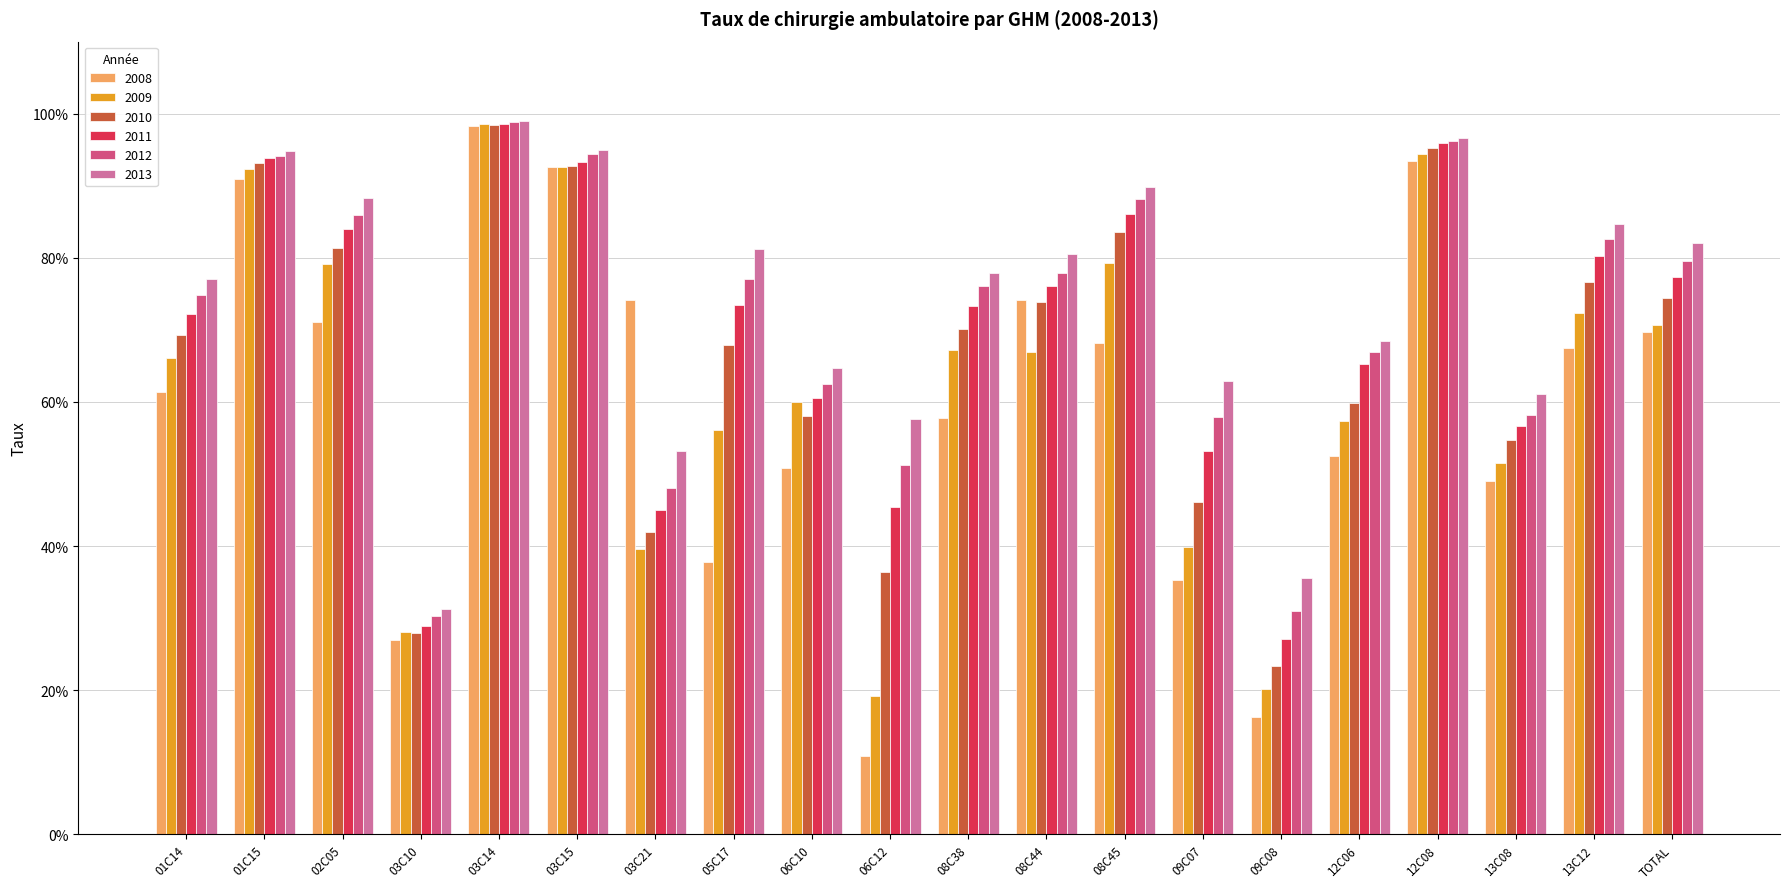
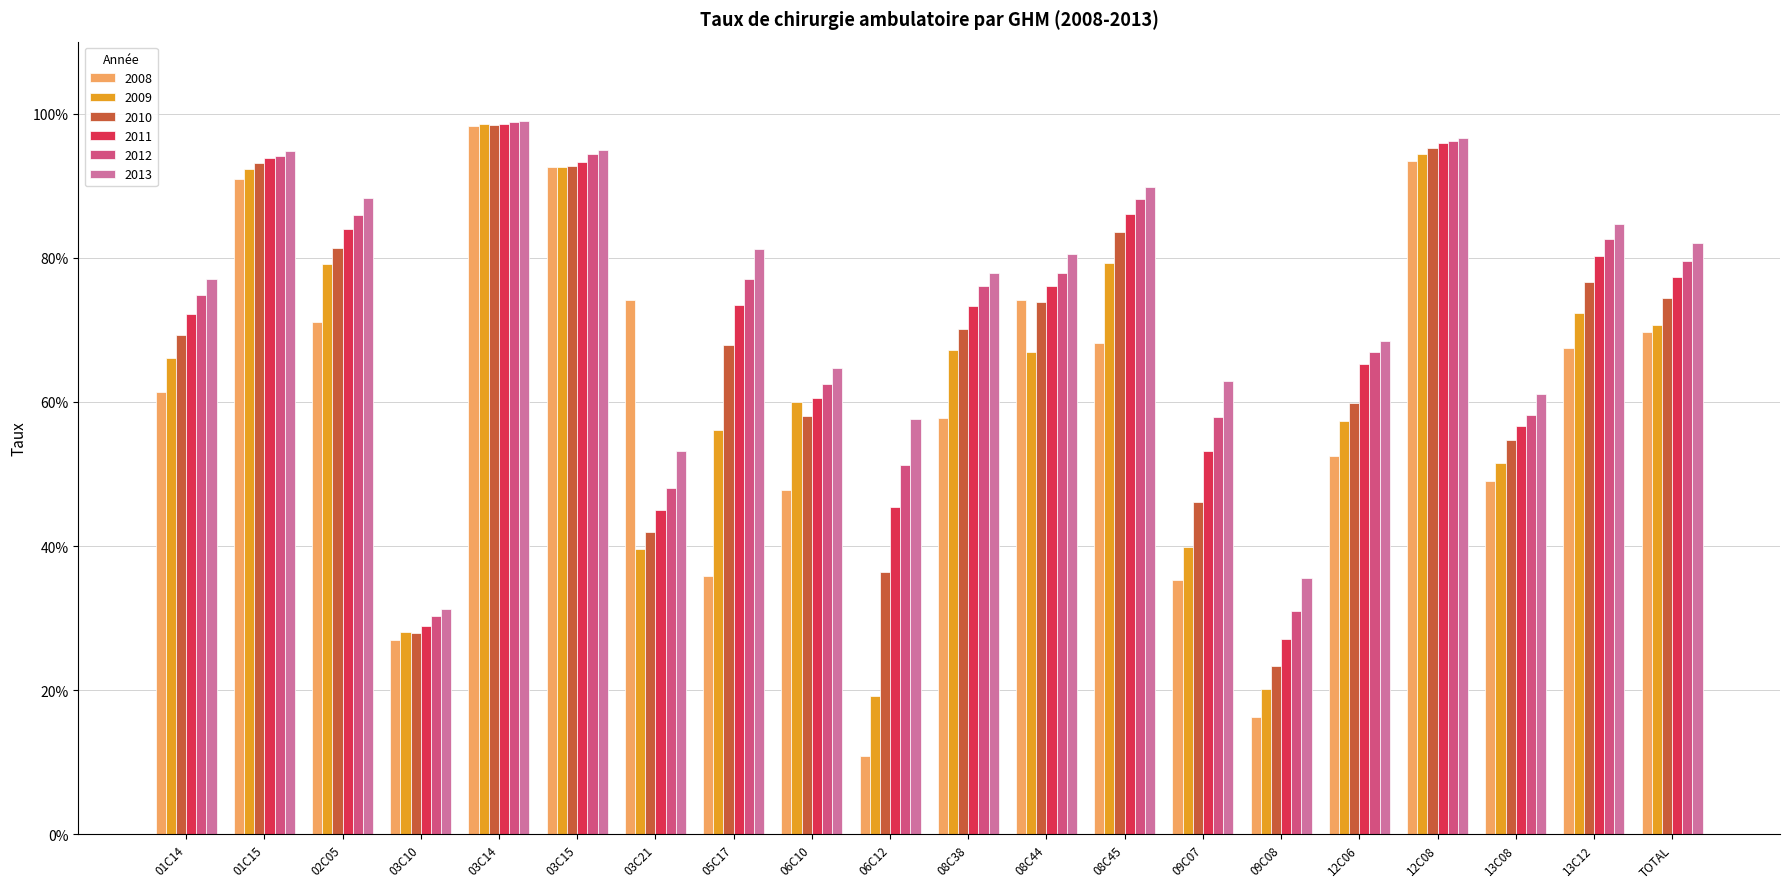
2008, 05C17: 38% -> 36%
2008, 06C10: 51% -> 48%
